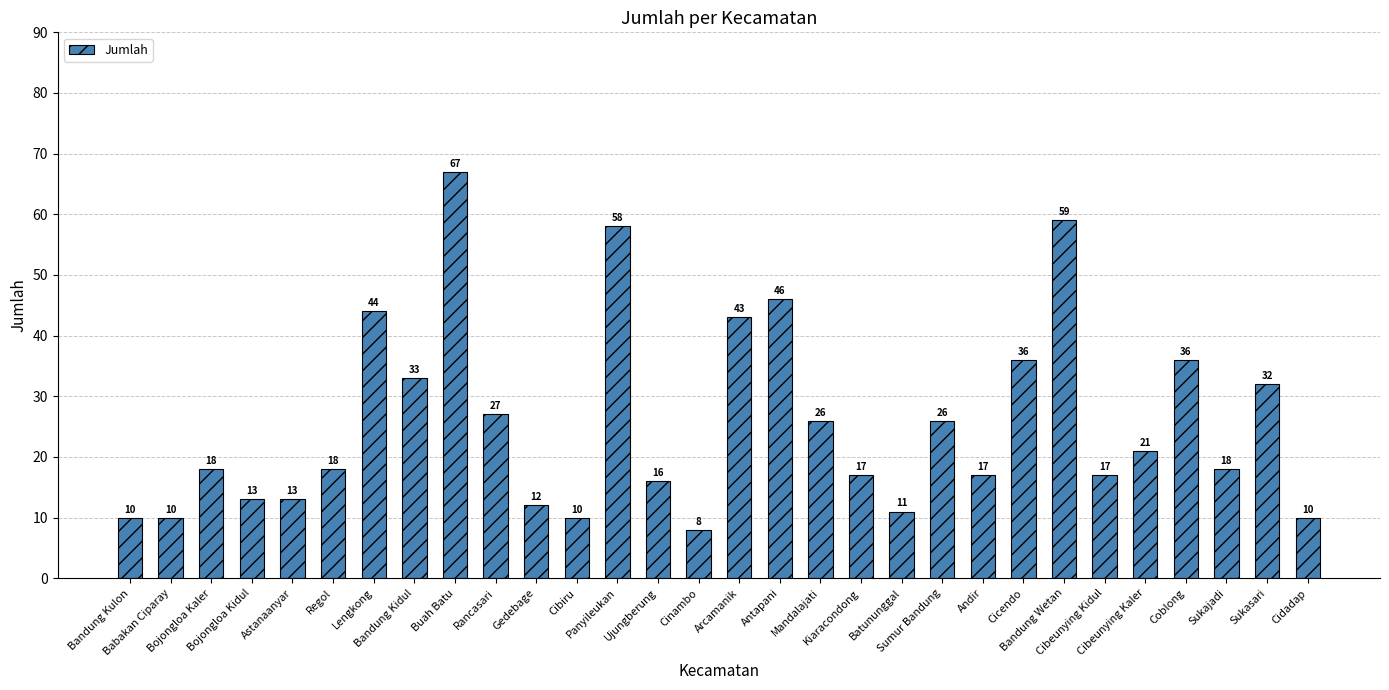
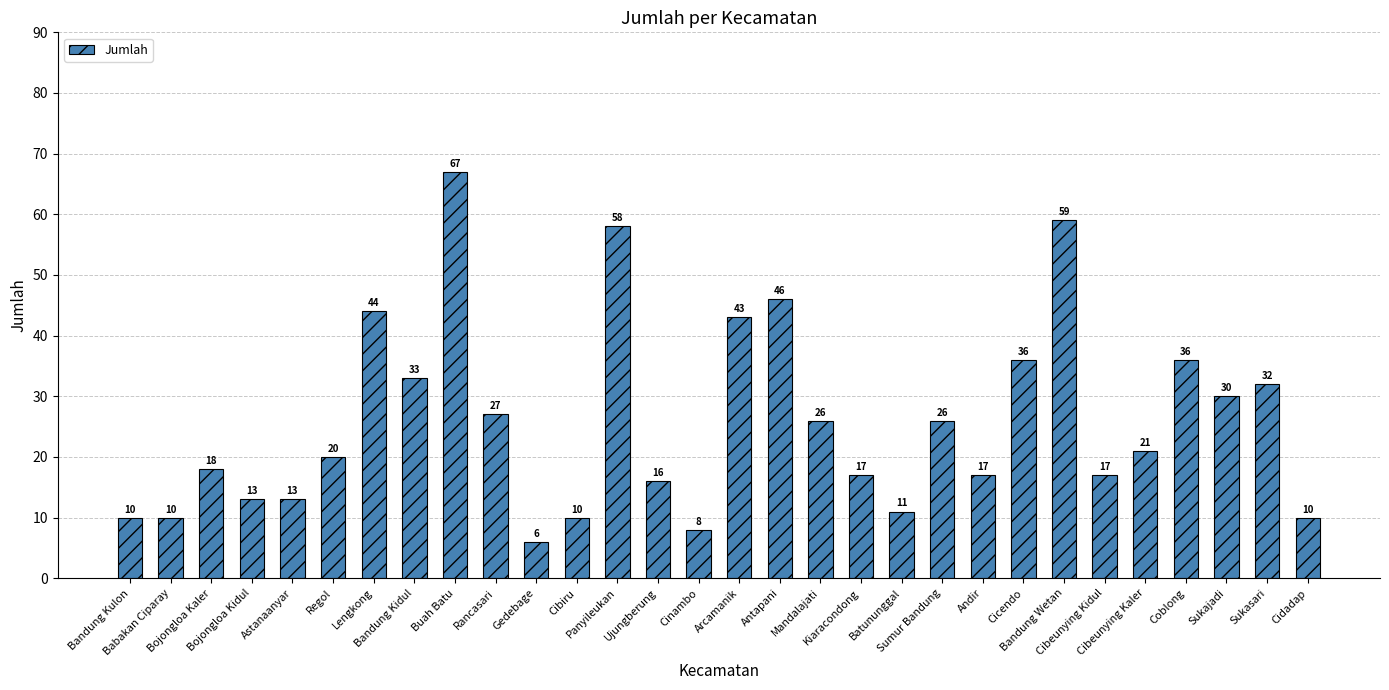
Regol: 18 -> 20
Gedebage: 12 -> 6
Sukajadi: 18 -> 30
